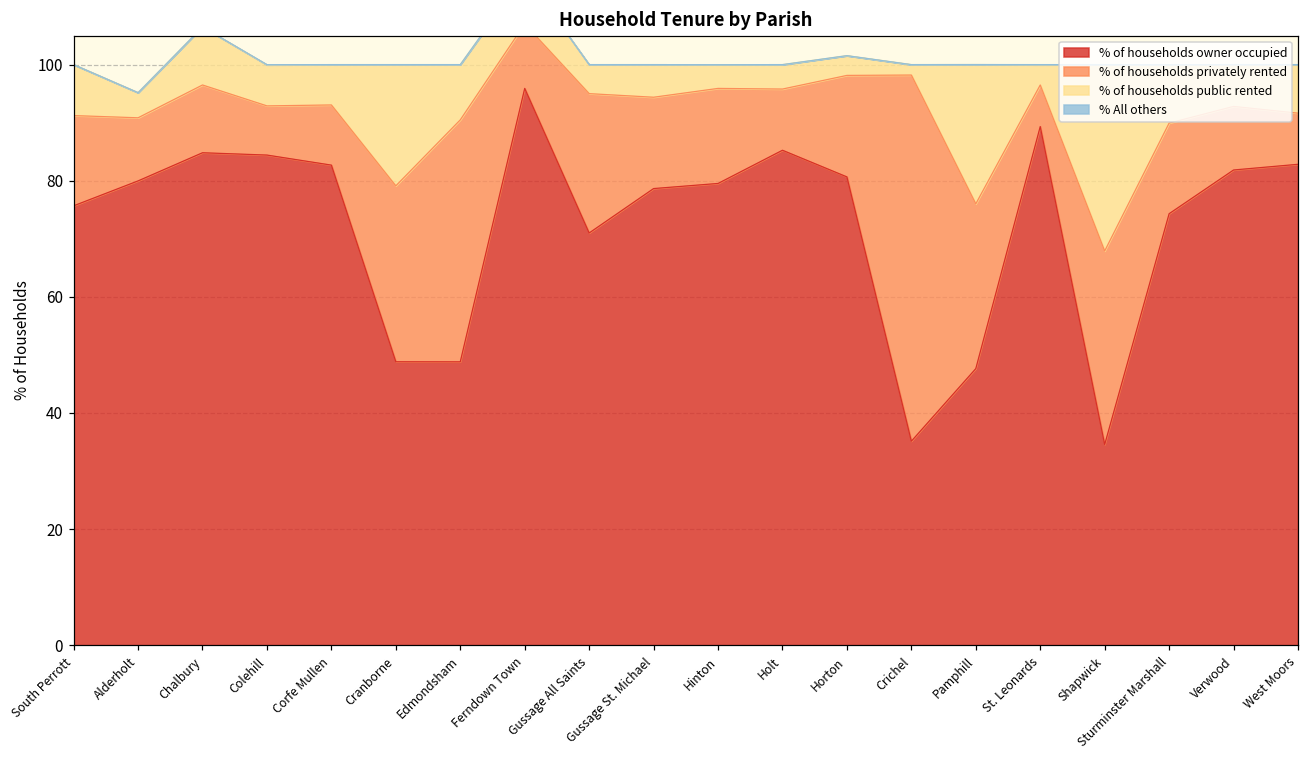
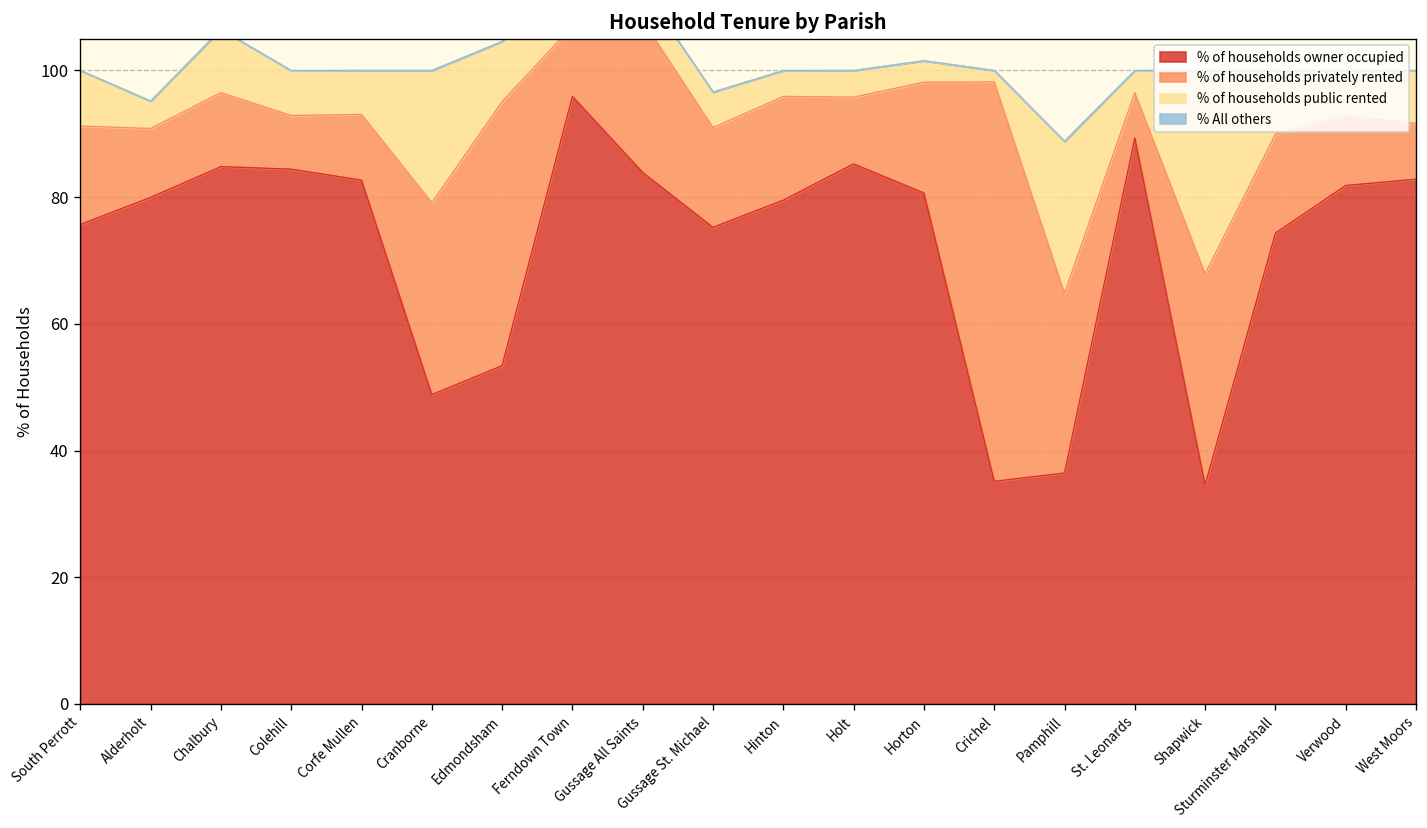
% of households owner occupied, Edmondsham: 49 -> 53
% of households owner occupied, Gussage All Saints: 71 -> 84
% of households owner occupied, Gussage St. Michael: 79 -> 75
% of households owner occupied, Pamphill: 48 -> 36
